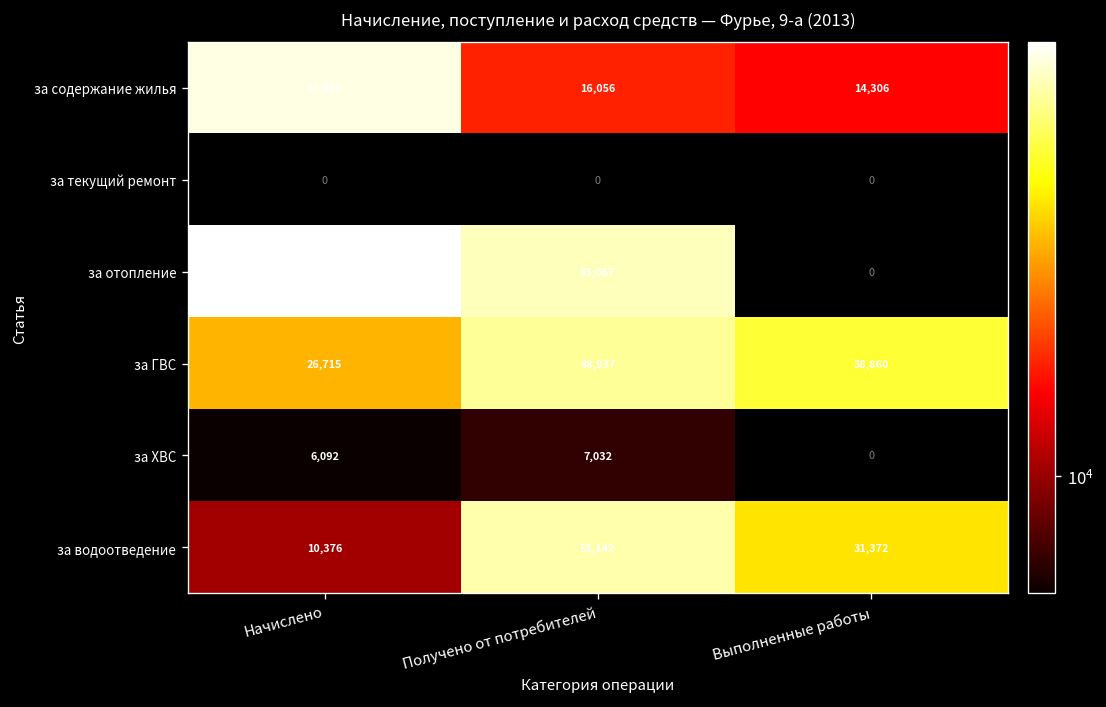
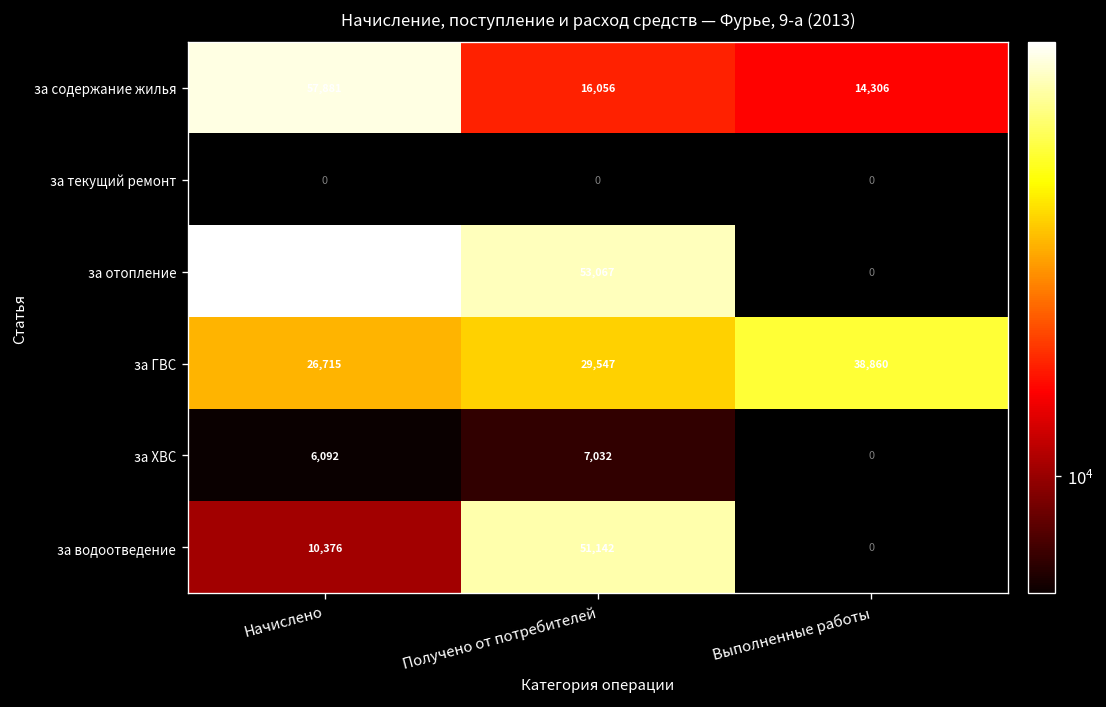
за ГВС, Получено от потребителей: 48,937 -> 29,547
за водоотведение, Выполненные работы: 31,372 -> 0
